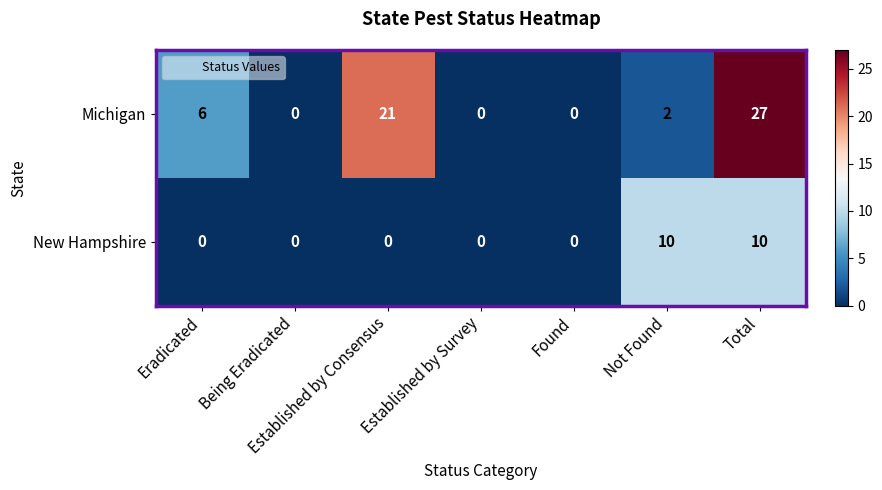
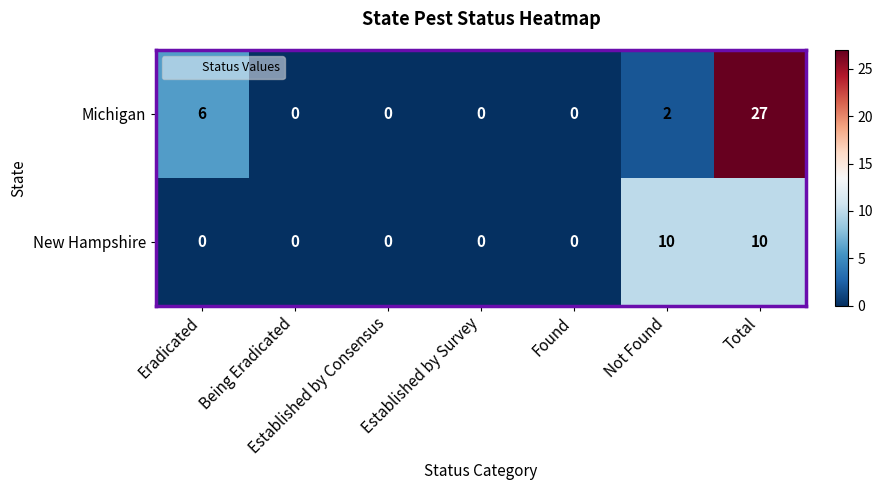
Michigan, Established by Consensus: 21 -> 0
